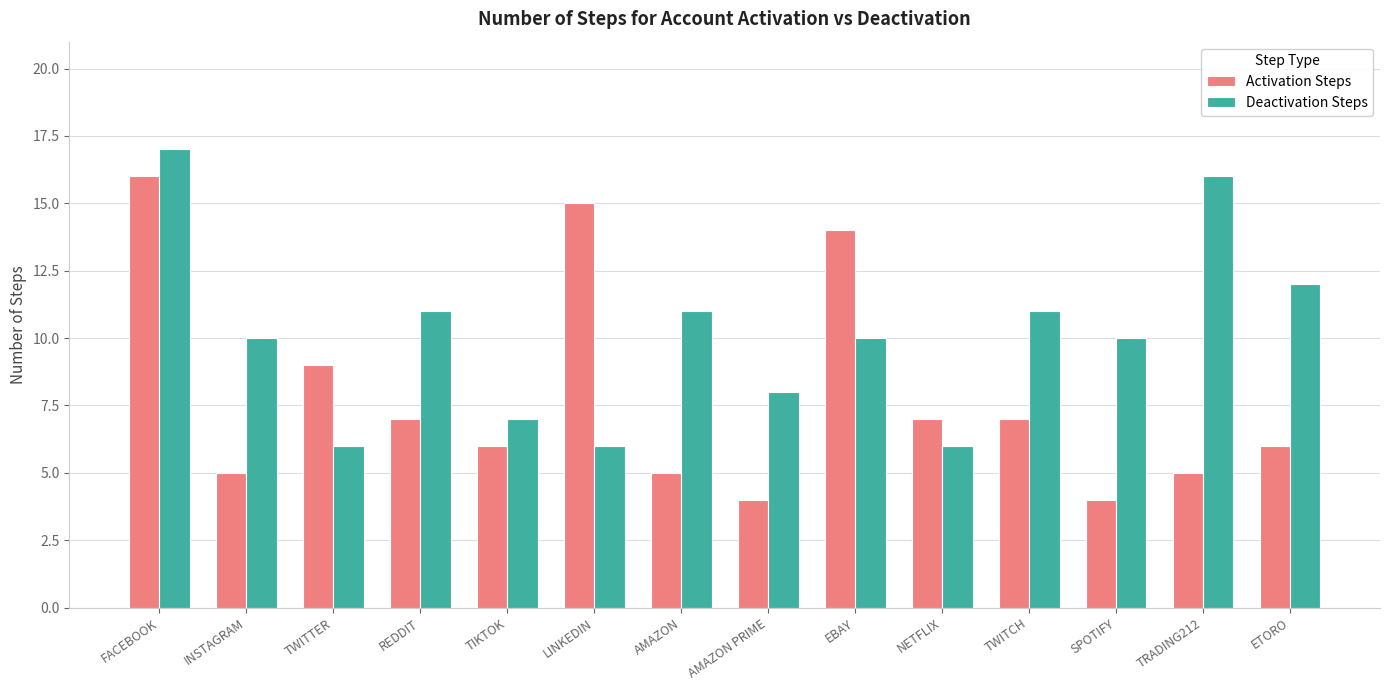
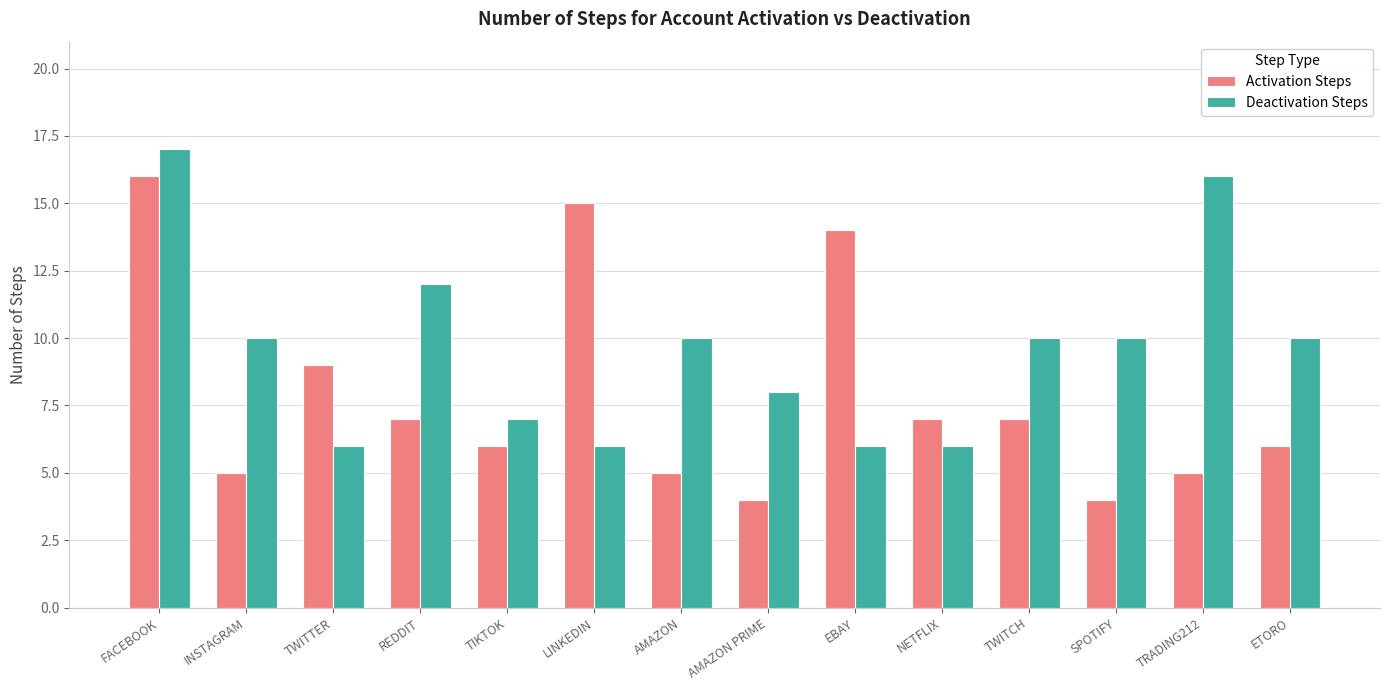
Deactivation Steps, REDDIT: 11 -> 12
Deactivation Steps, AMAZON: 11 -> 10
Deactivation Steps, EBAY: 10 -> 6
Deactivation Steps, TWITCH: 11 -> 10
Deactivation Steps, ETORO: 12 -> 10
